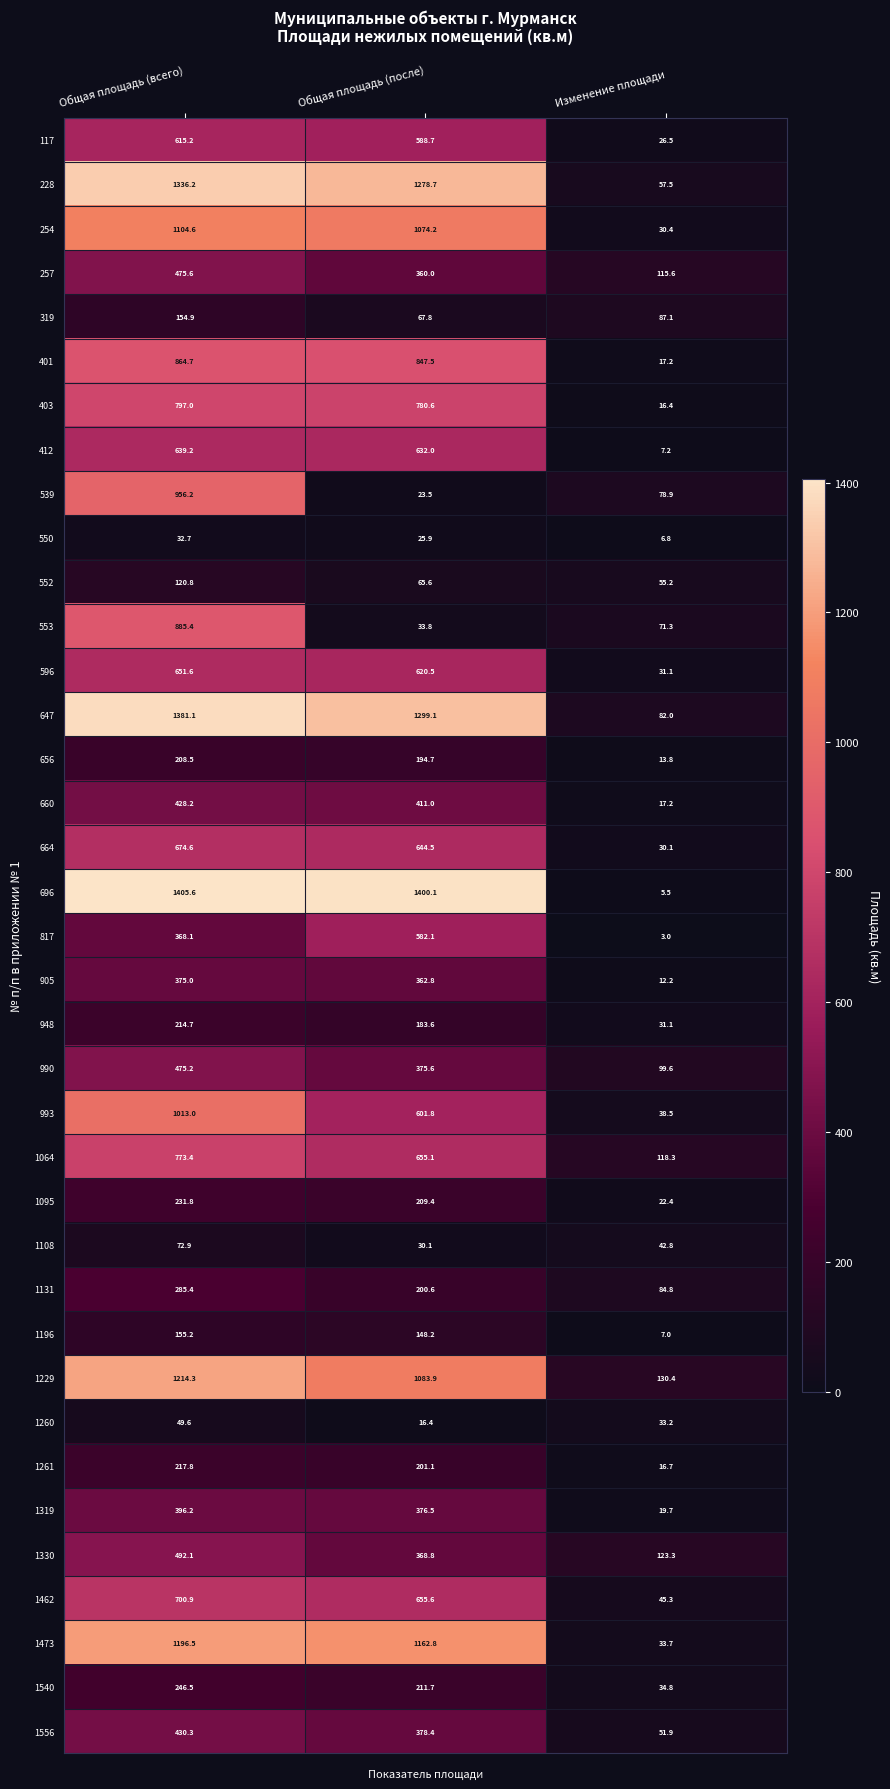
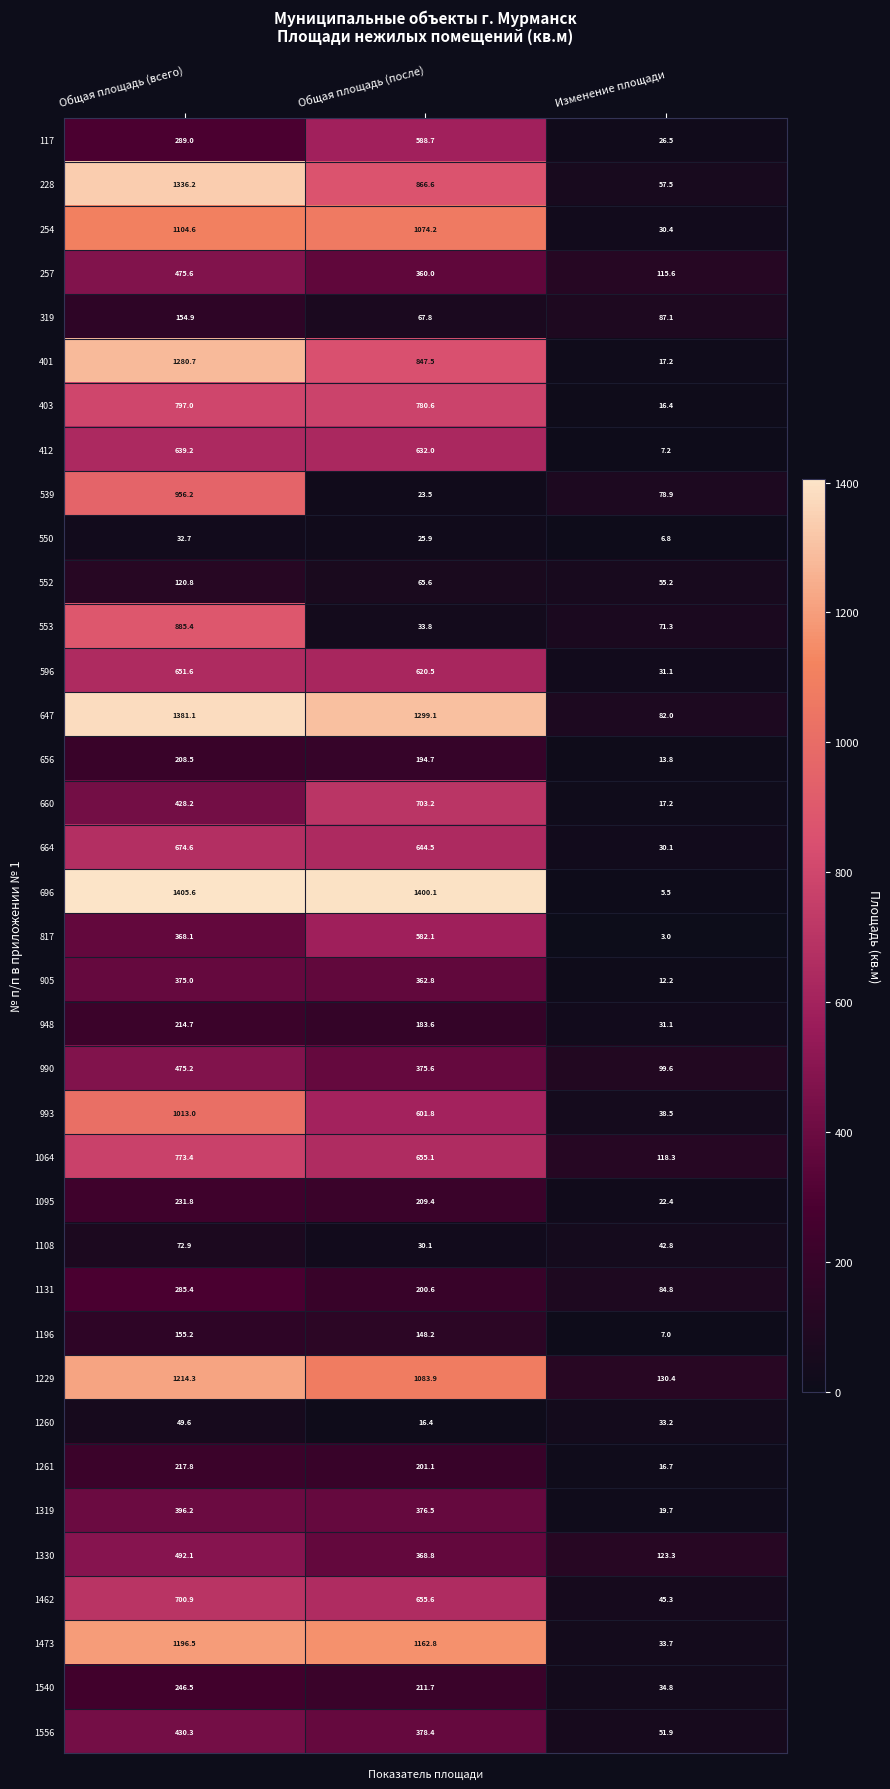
117, Общая площадь (всего): 615.2 -> 289.0
228, Общая площадь (после): 1278.7 -> 866.6
401, Общая площадь (всего): 864.7 -> 1280.7
660, Общая площадь (после): 411.0 -> 703.2
